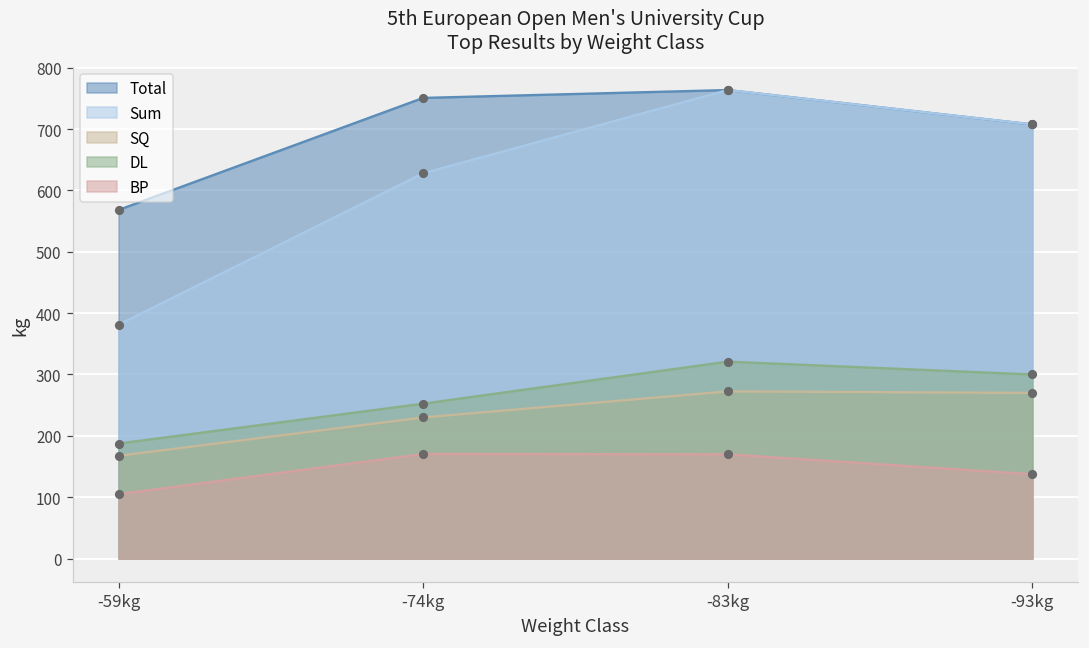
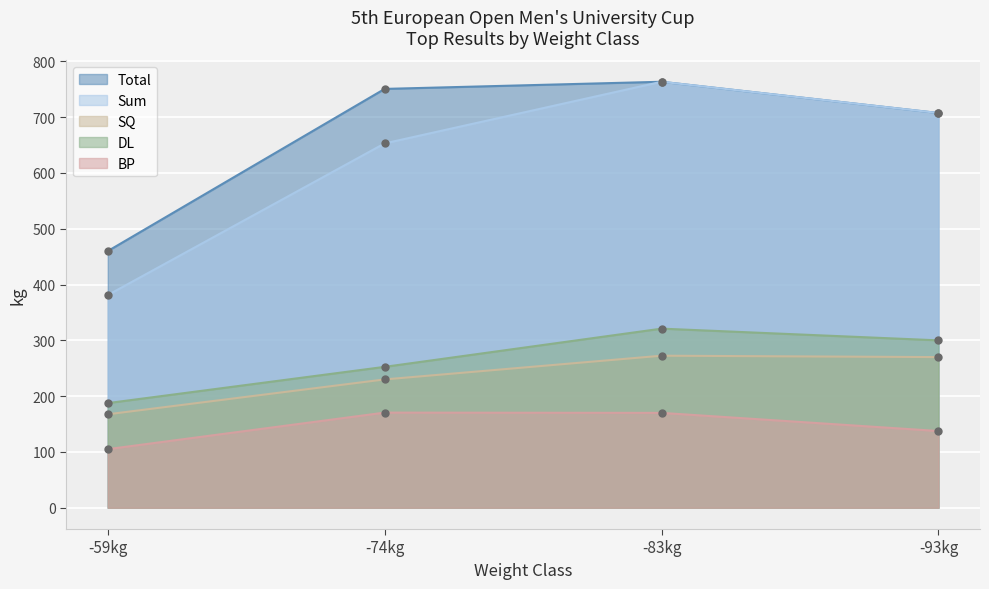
Total, -59kg: 570 -> 460
Sum, -74kg: 630 -> 650
